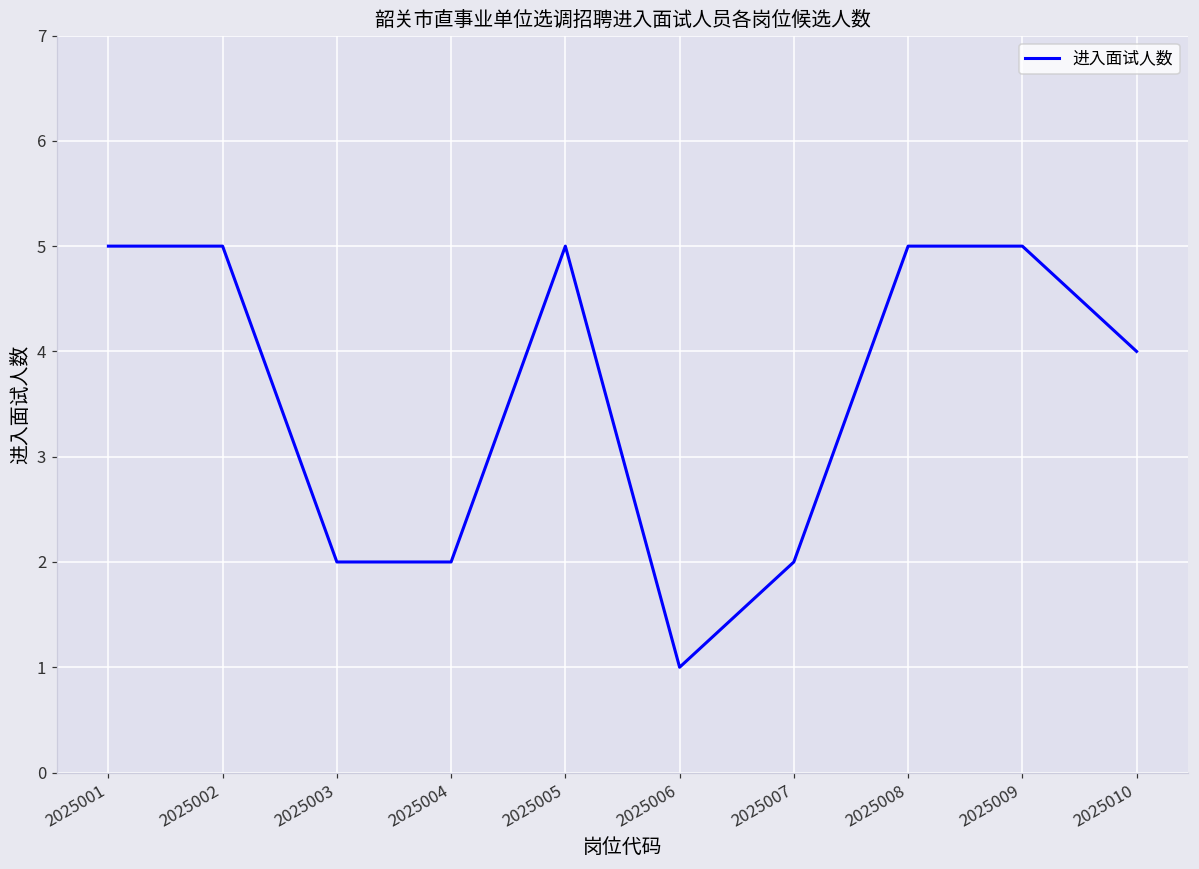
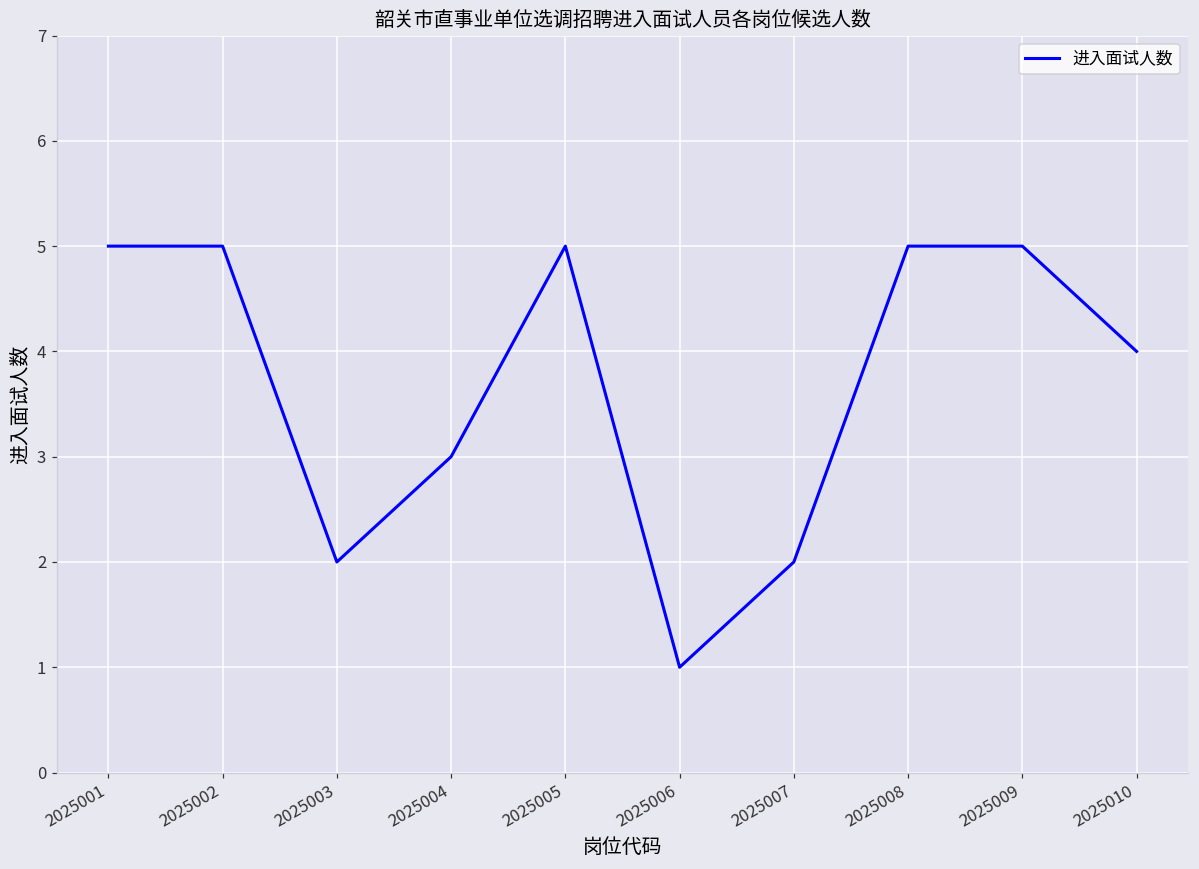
2025004: 2 -> 3
